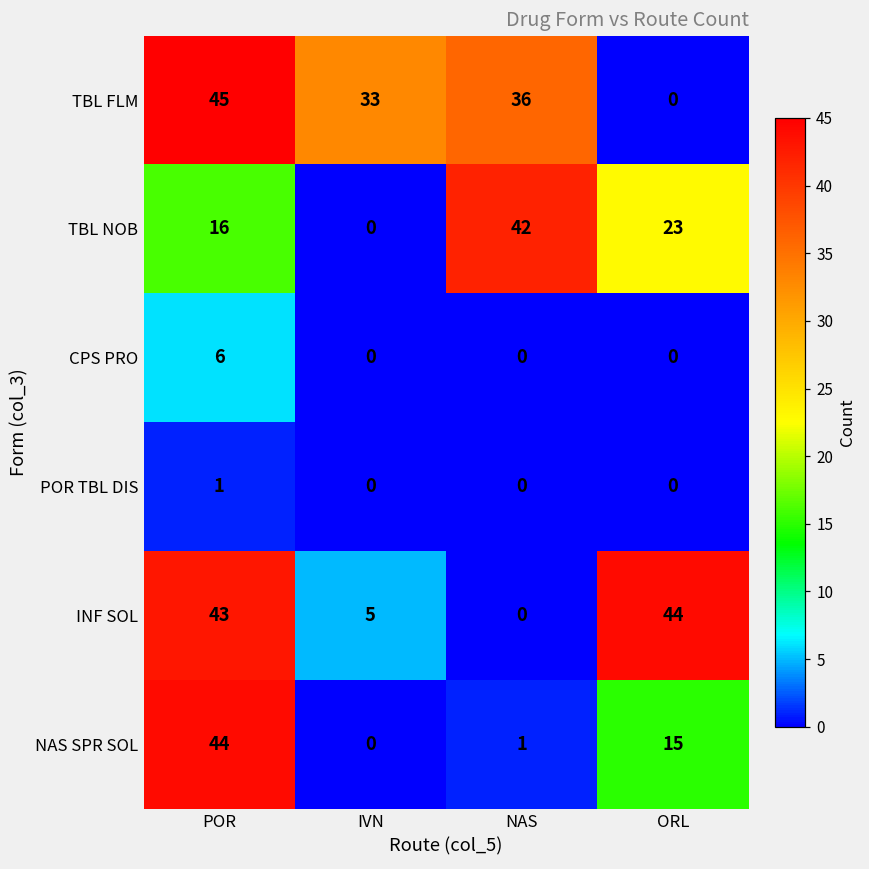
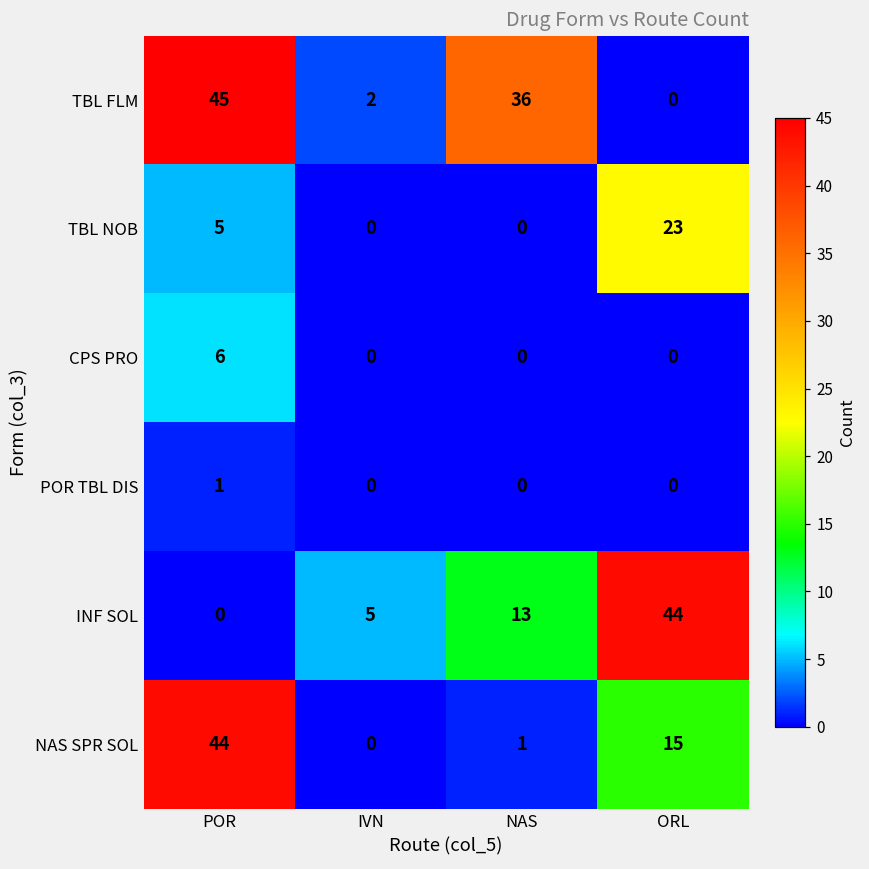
TBL FLM, IVN: 33 -> 2
TBL NOB, POR: 16 -> 5
TBL NOB, NAS: 42 -> 0
INF SOL, POR: 43 -> 0
INF SOL, NAS: 0 -> 13
